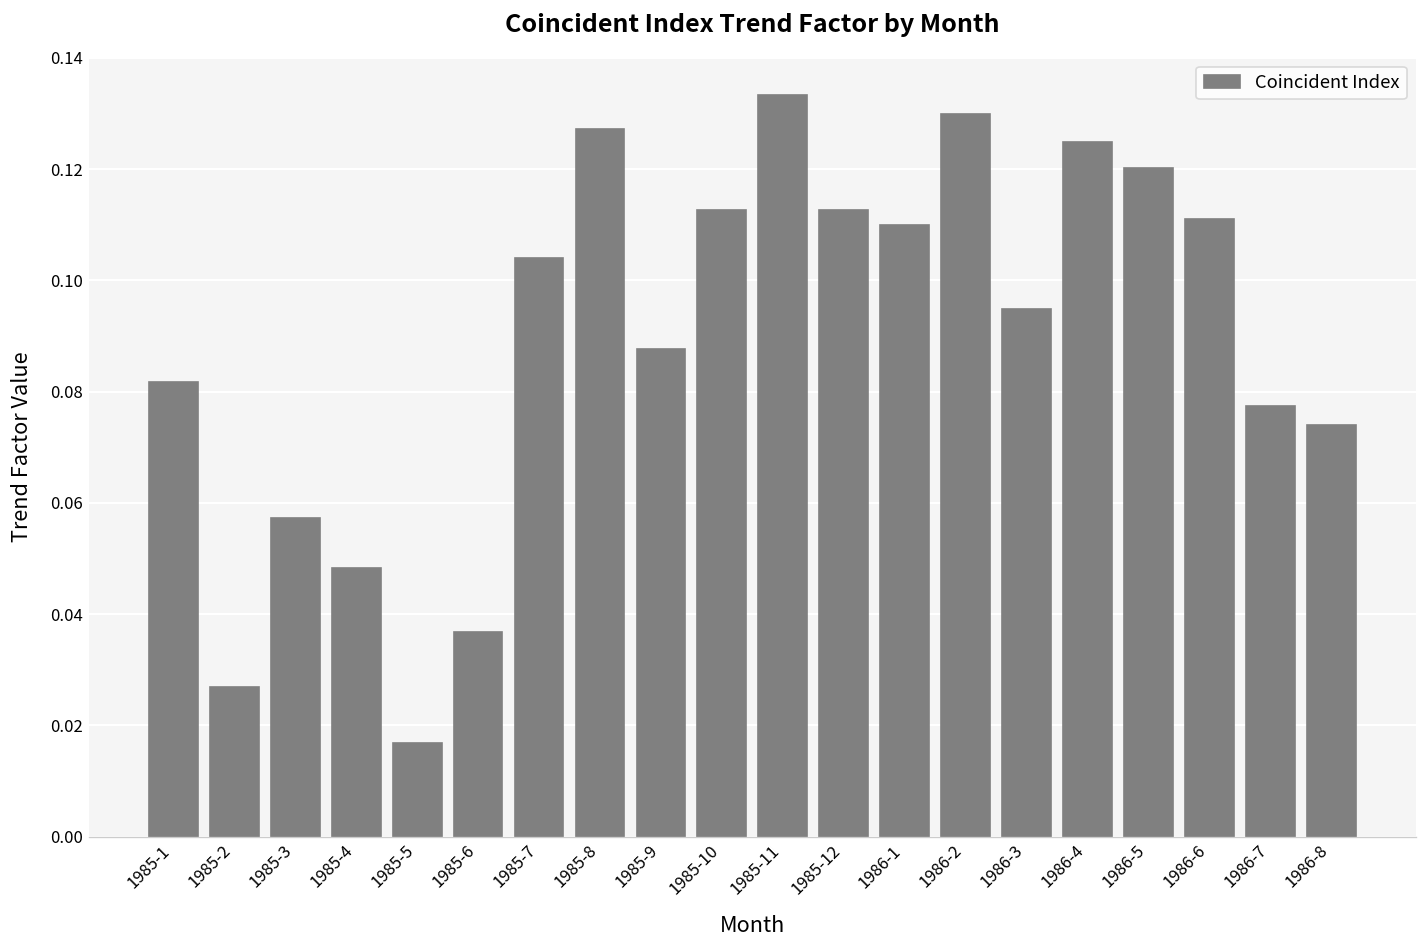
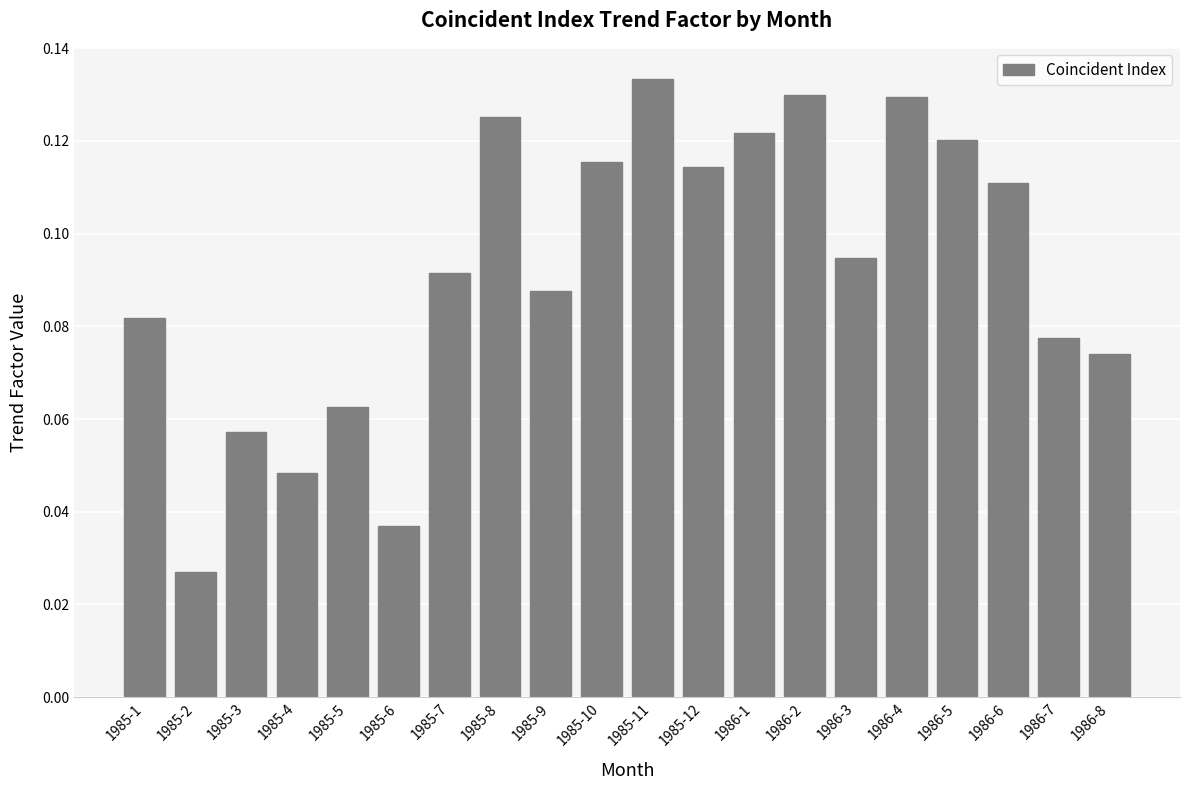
1985-5: 0.017 -> 0.063
1985-7: 0.104 -> 0.092
1985-8: 0.127 -> 0.125
1985-10: 0.113 -> 0.115
1985-12: 0.113 -> 0.114
1986-1: 0.110 -> 0.122
1986-4: 0.125 -> 0.129
